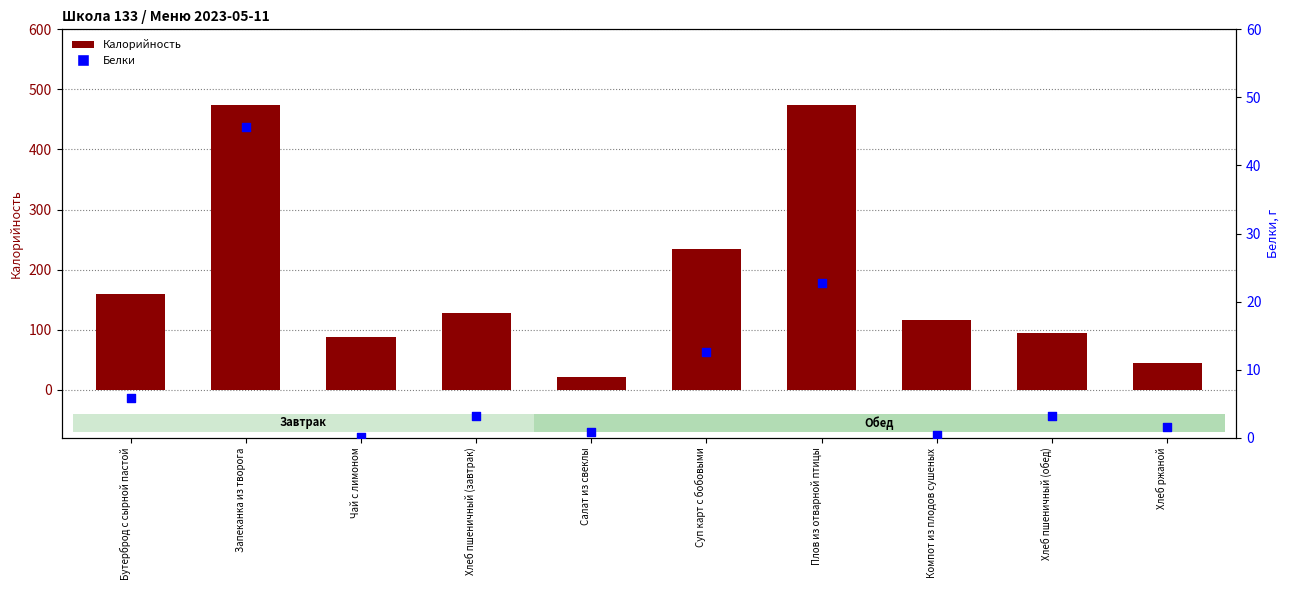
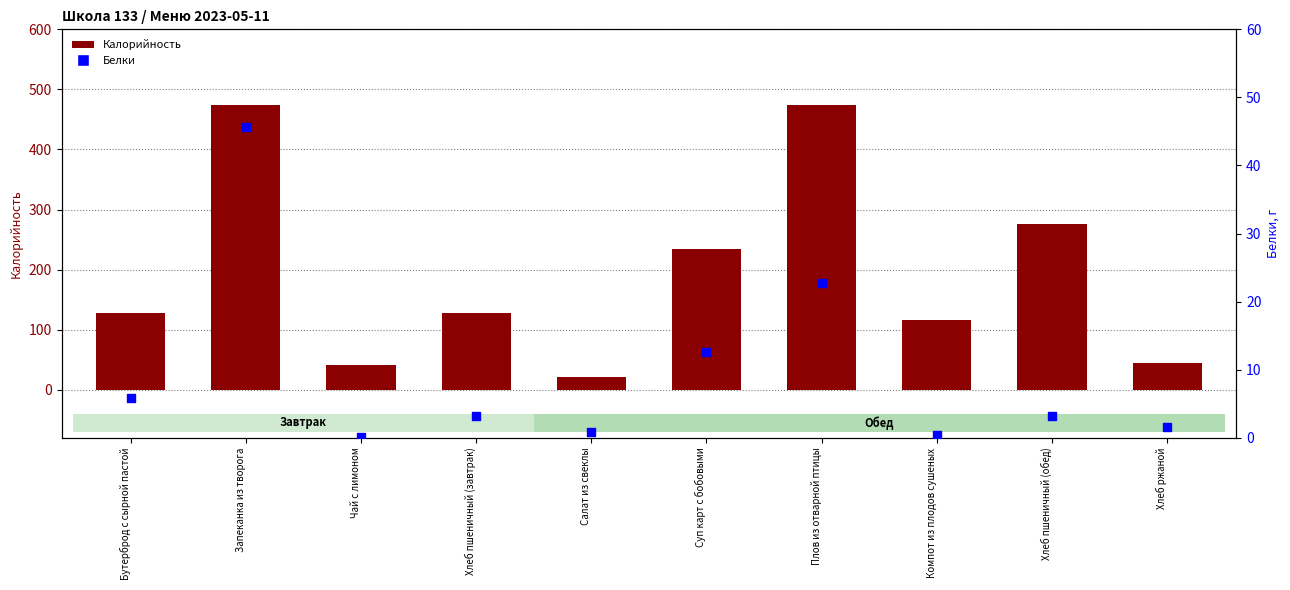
Калорийность, Бутерброд с сырной пастой: 160 -> 130
Калорийность, Чай с лимоном: 90 -> 40
Калорийность, Хлеб пшеничный (обед): 90 -> 280
